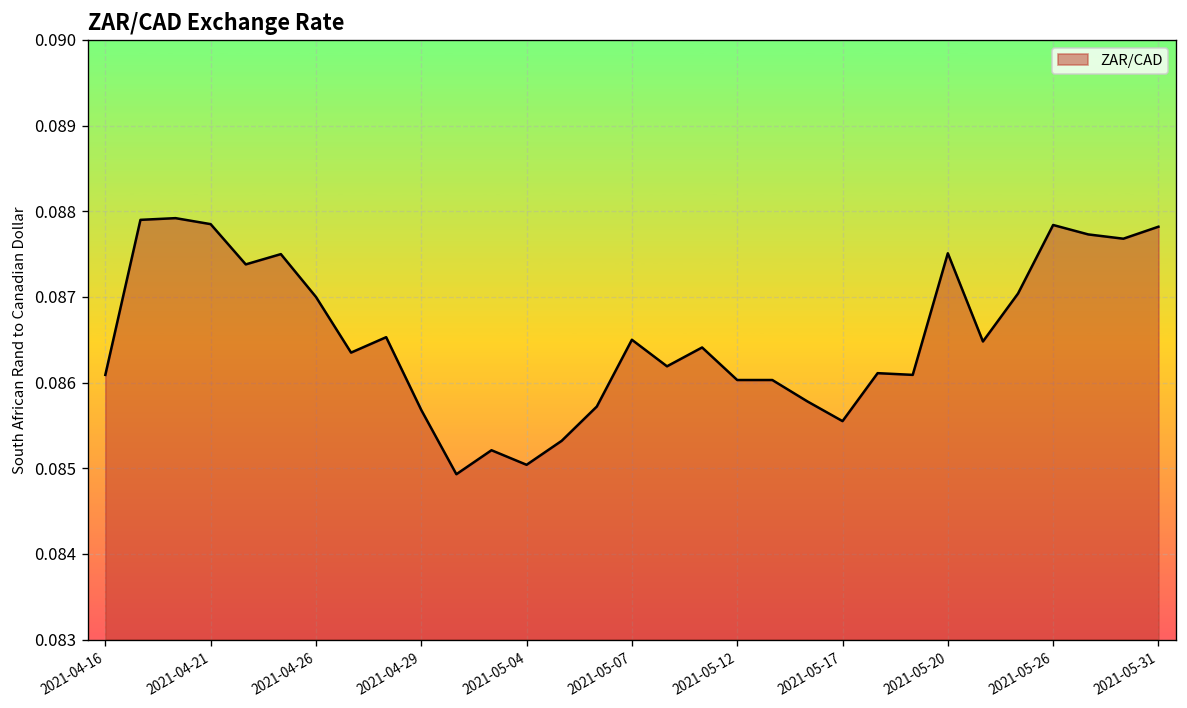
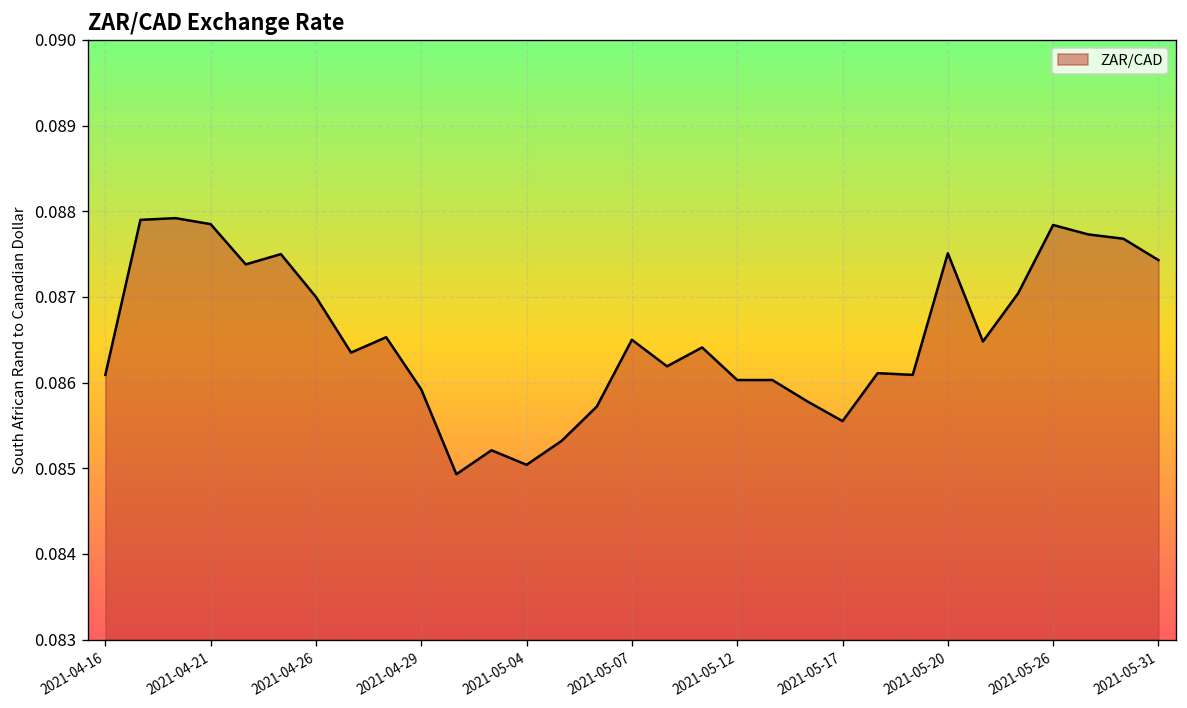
2021-04-29: 0.0857 -> 0.0859
2021-05-31: 0.0878 -> 0.0874
